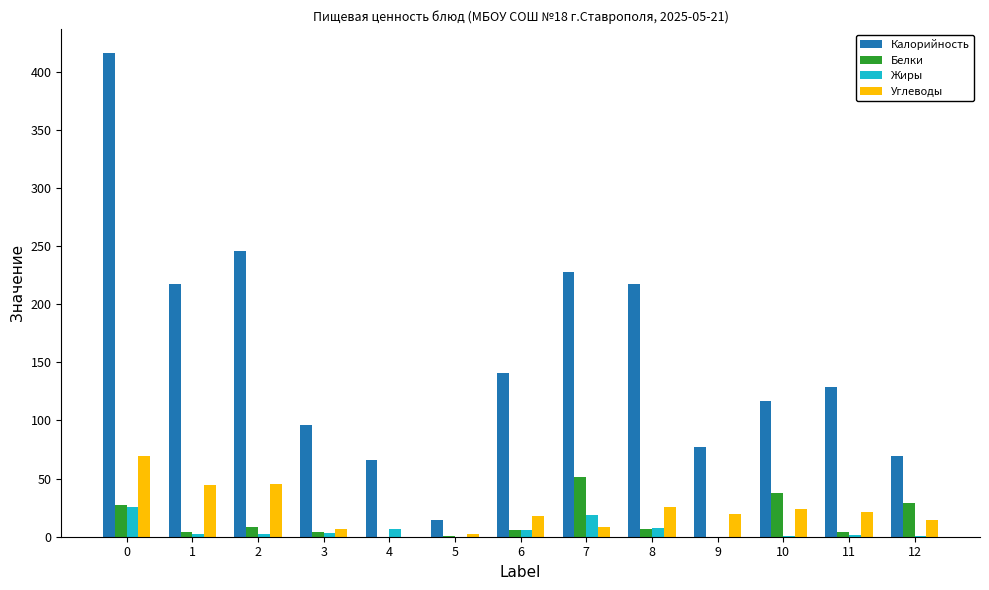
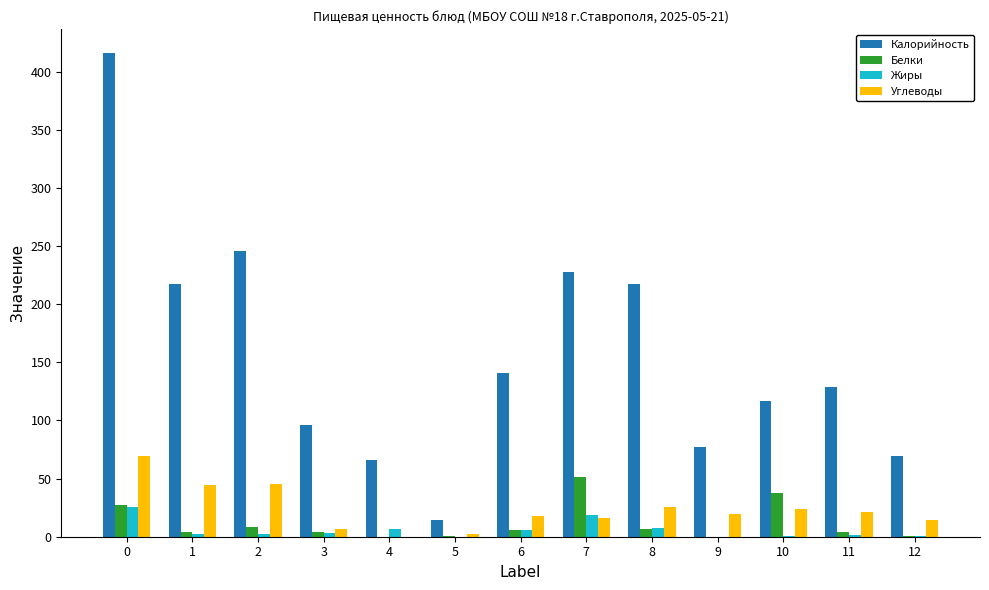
Углеводы, 7: 8 -> 16
Белки, 12: 29 -> 1
